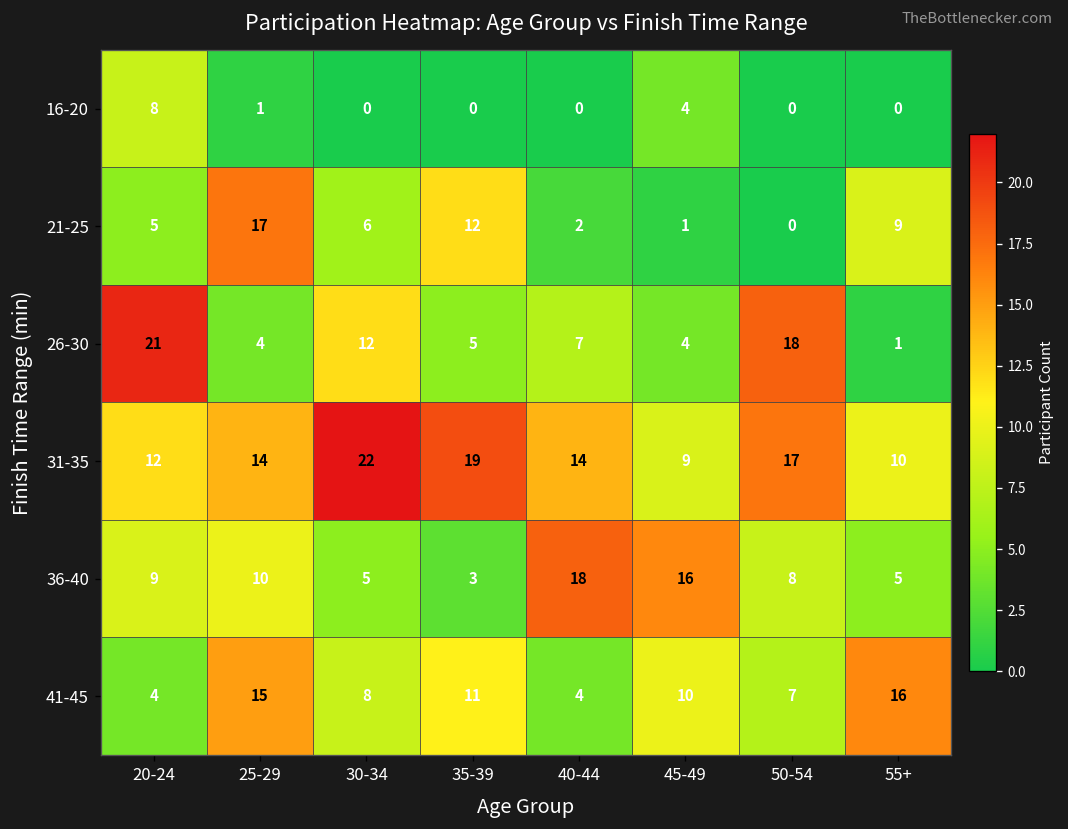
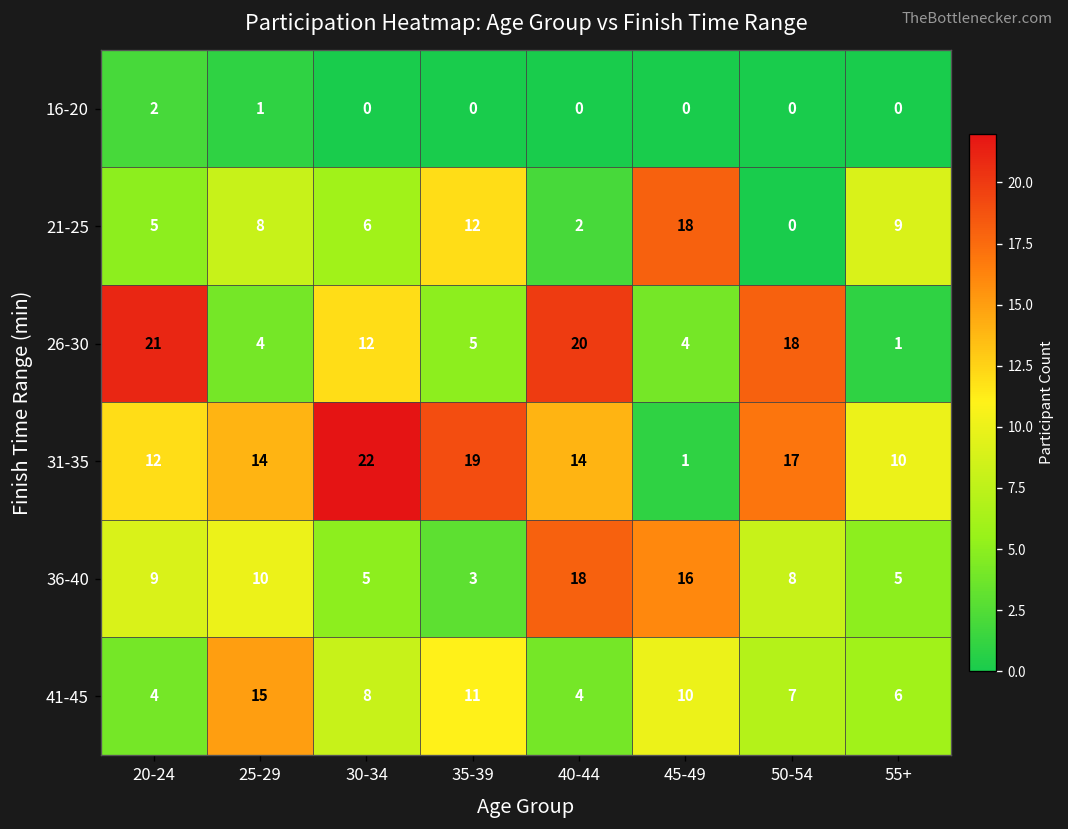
16-20, 20-24: 8 -> 2
16-20, 45-49: 4 -> 0
21-25, 25-29: 17 -> 8
21-25, 45-49: 1 -> 18
26-30, 40-44: 7 -> 20
31-35, 45-49: 9 -> 1
41-45, 55+: 16 -> 6
